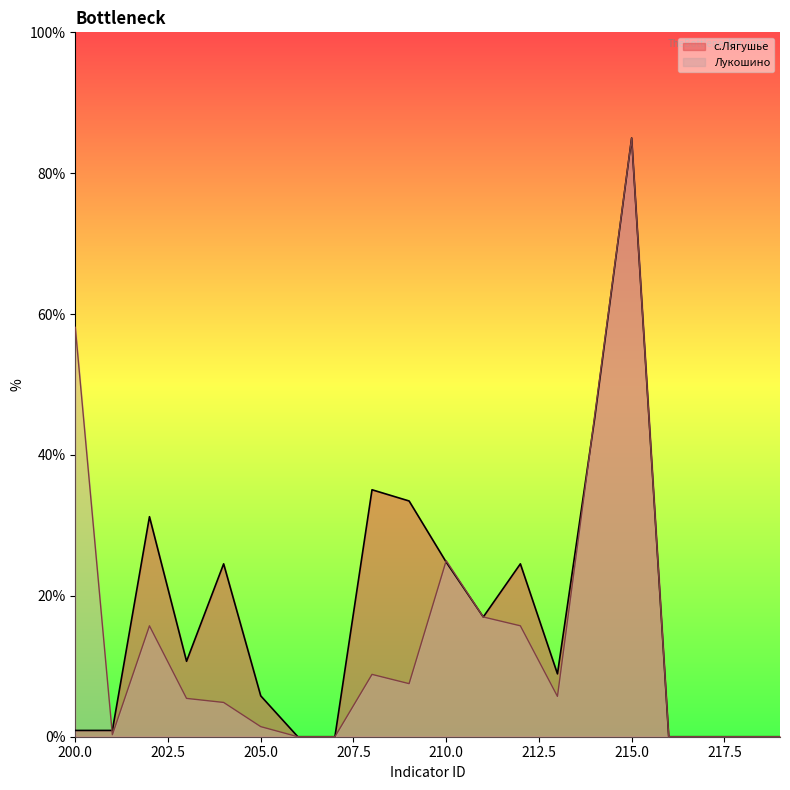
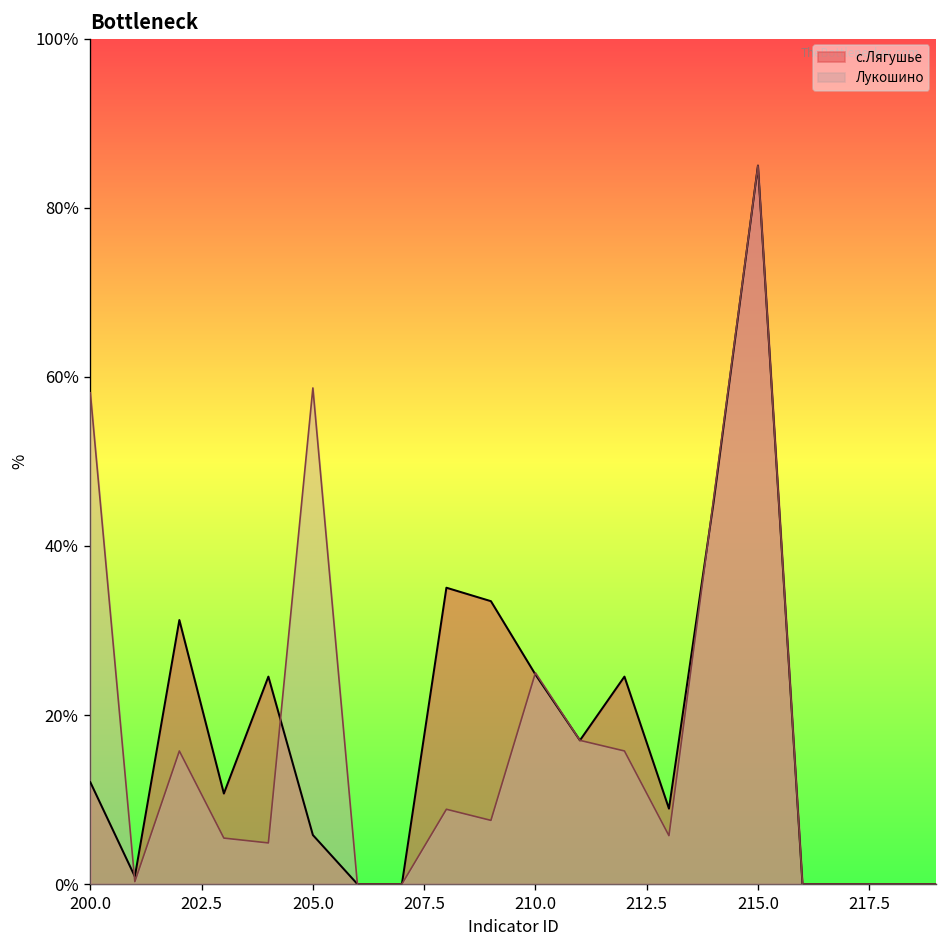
с.Лягушье, 200.0: 1% -> 12%
Лукошино, 205.0: 1% -> 59%
